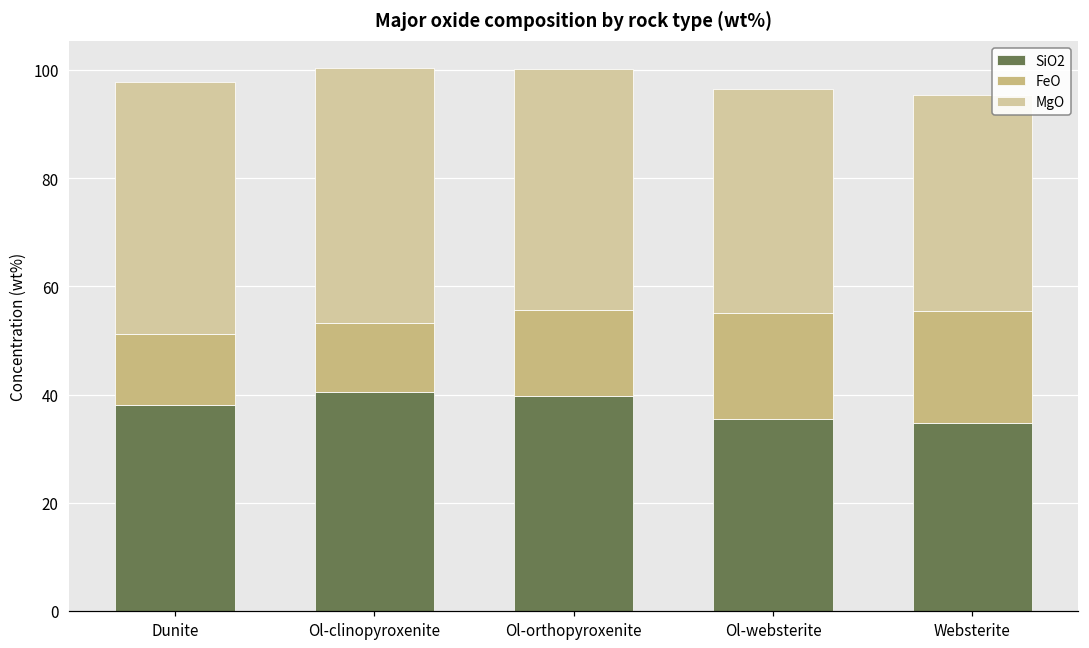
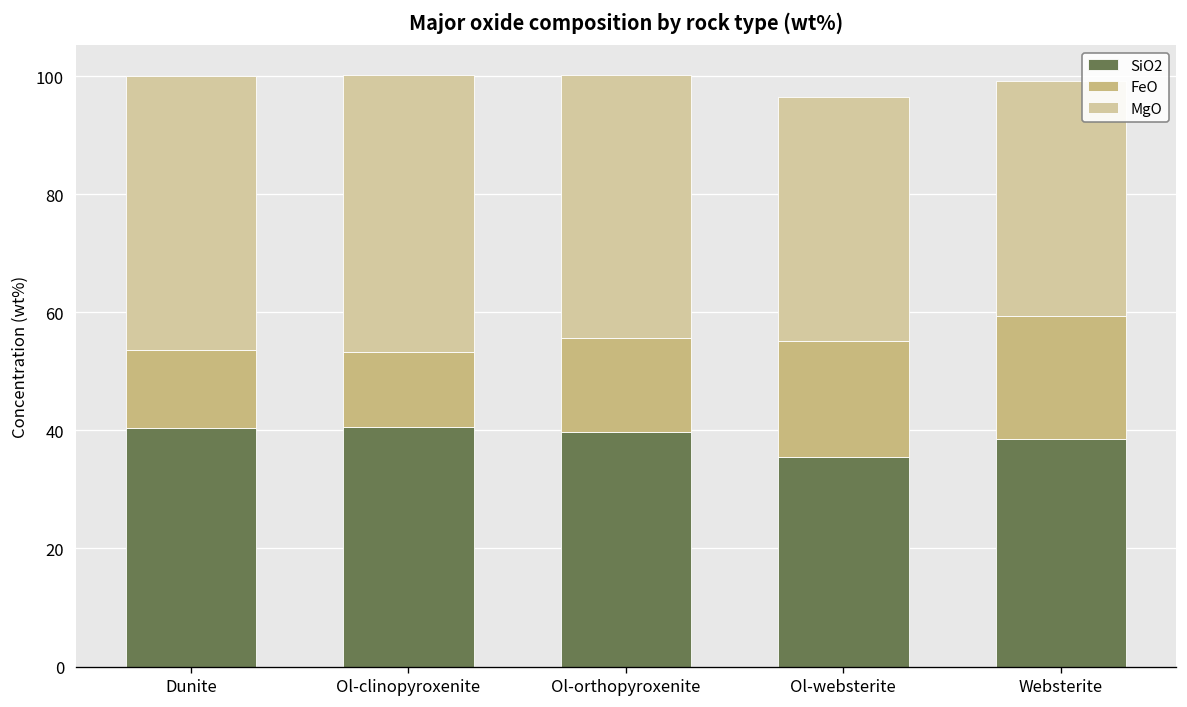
SiO2, Dunite: 38 -> 40
SiO2, Websterite: 35 -> 39
